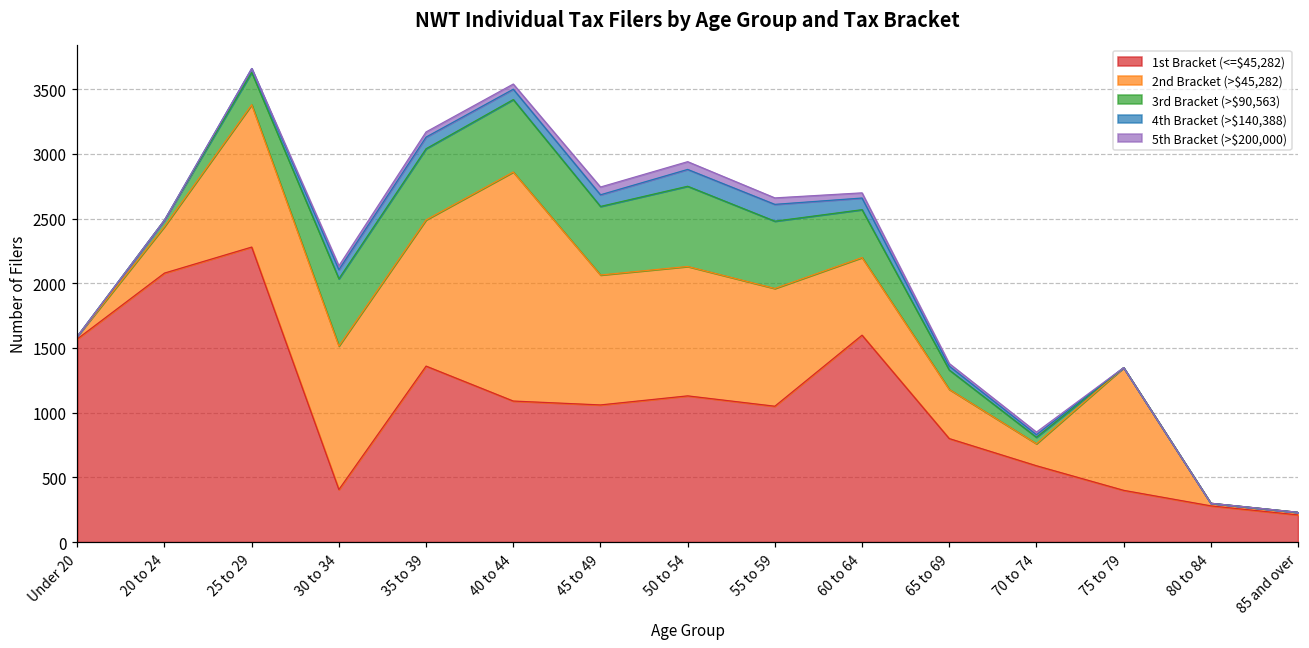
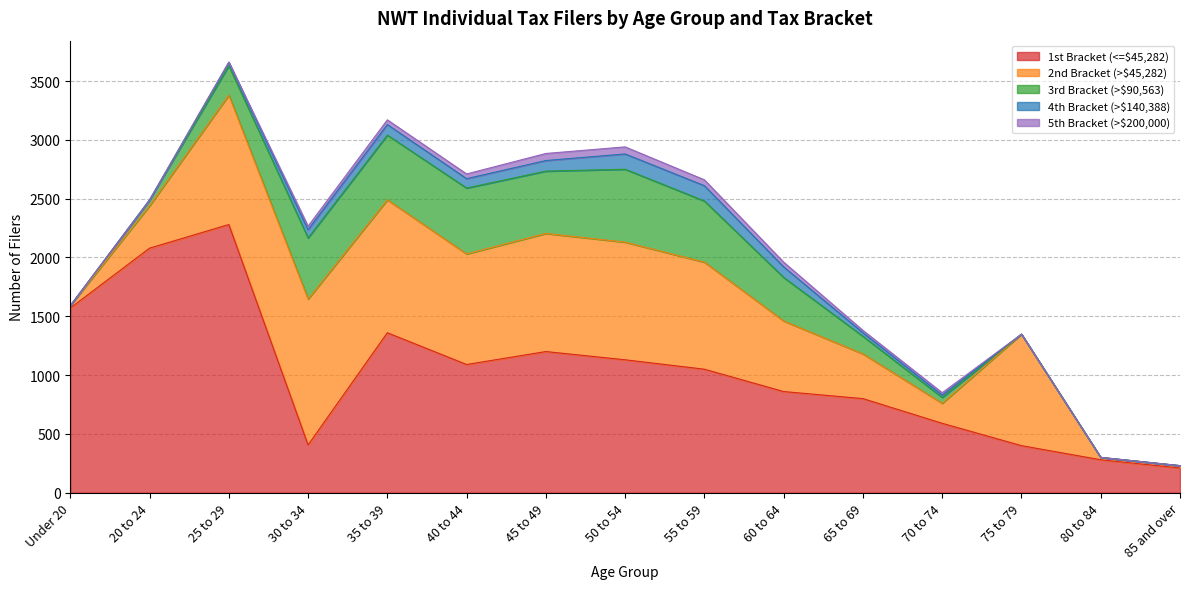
2nd Bracket (>$45,282), 30 to 34: 1110 -> 1240
2nd Bracket (>$45,282), 40 to 44: 1770 -> 940
1st Bracket (<=$45,282), 45 to 49: 1060 -> 1200
1st Bracket (<=$45,282), 60 to 64: 1600 -> 860
